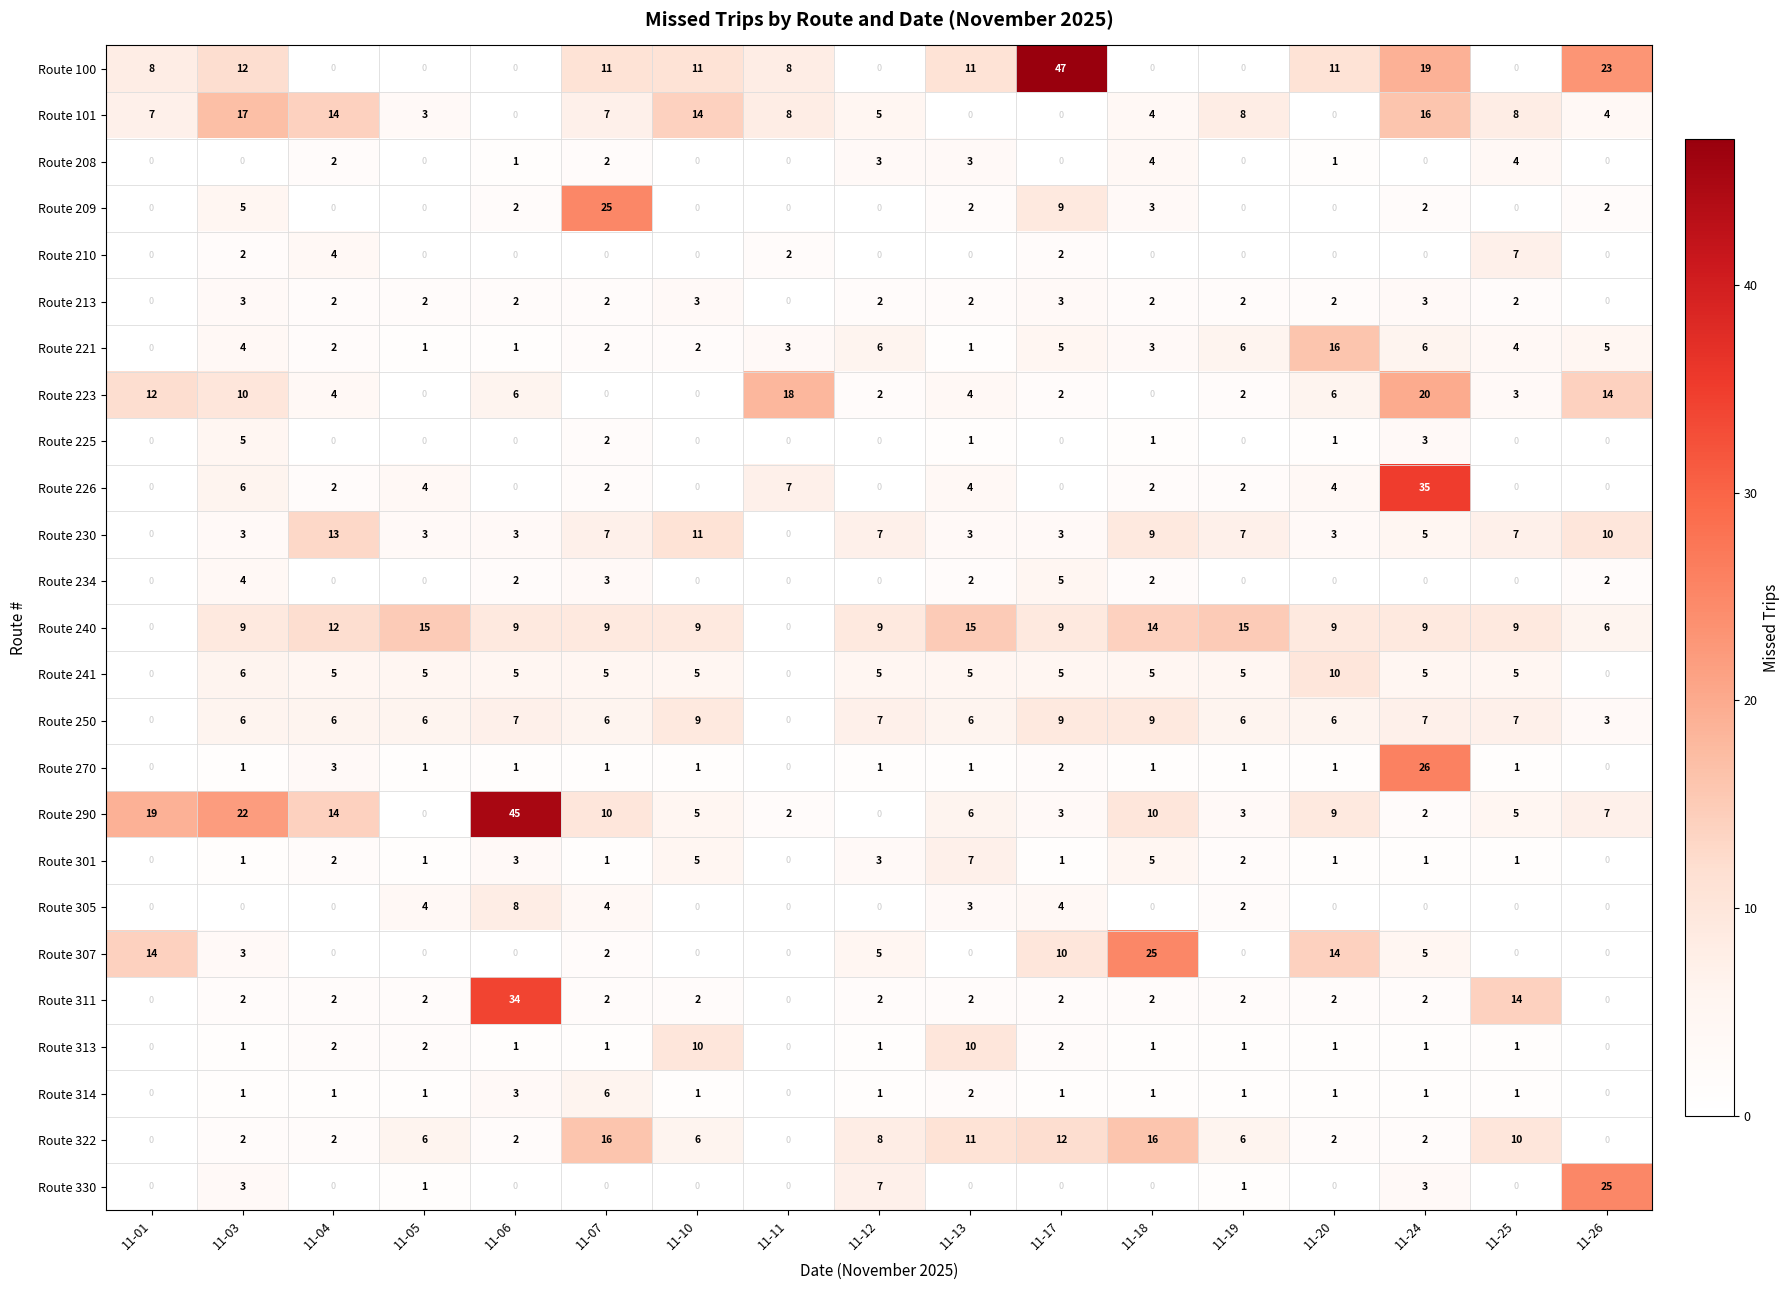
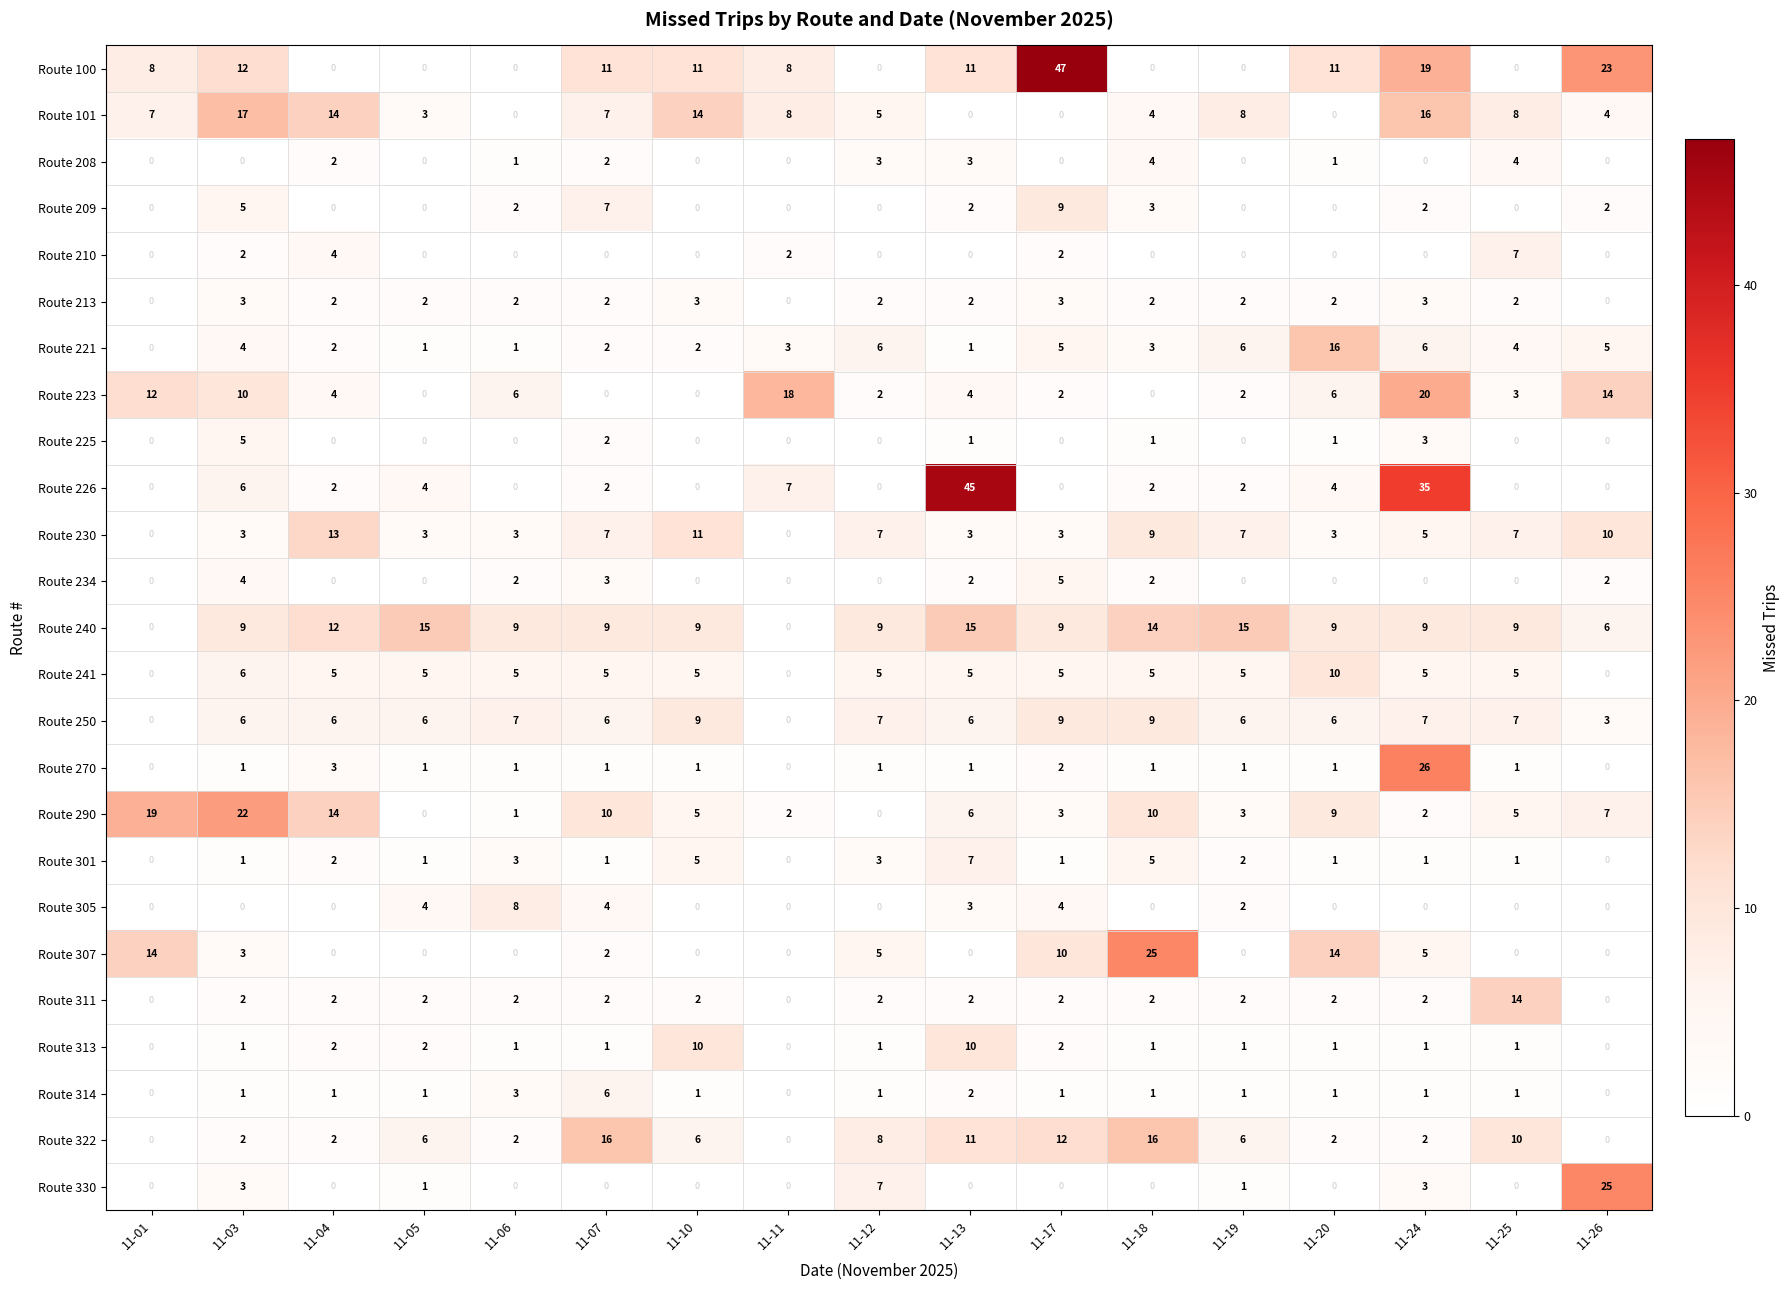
Route 209, 11-07: 25 -> 7
Route 226, 11-13: 4 -> 45
Route 290, 11-06: 45 -> 1
Route 311, 11-06: 34 -> 2
